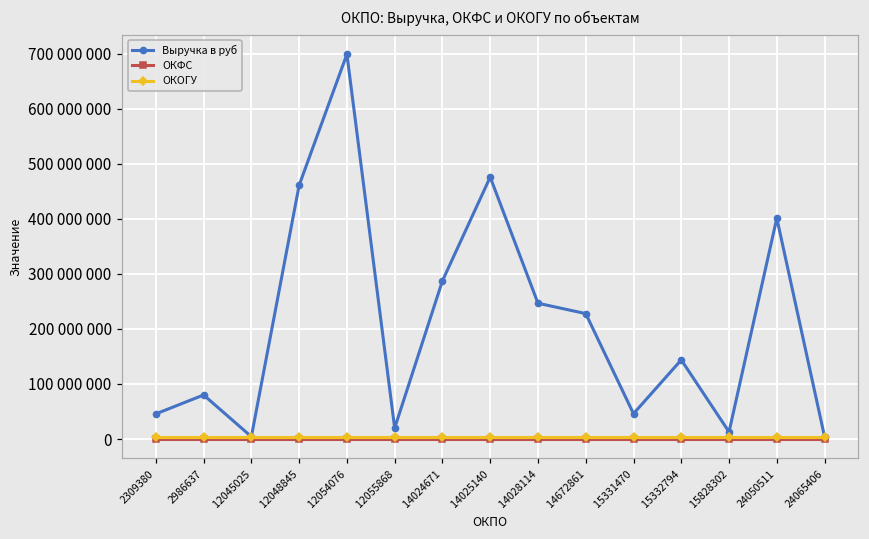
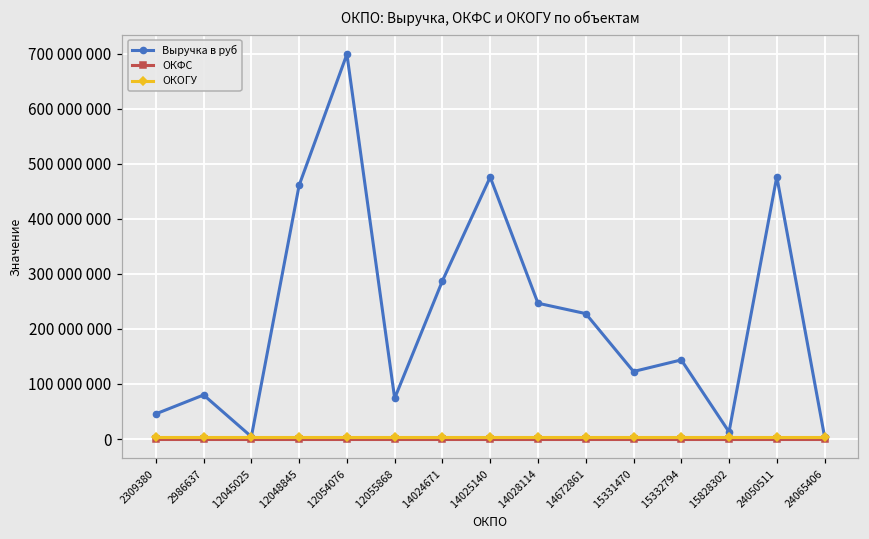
Выручка в руб, 12055868: 20000000 -> 70000000
Выручка в руб, 15331470: 50000000 -> 120000000
Выручка в руб, 24050511: 400000000 -> 480000000
